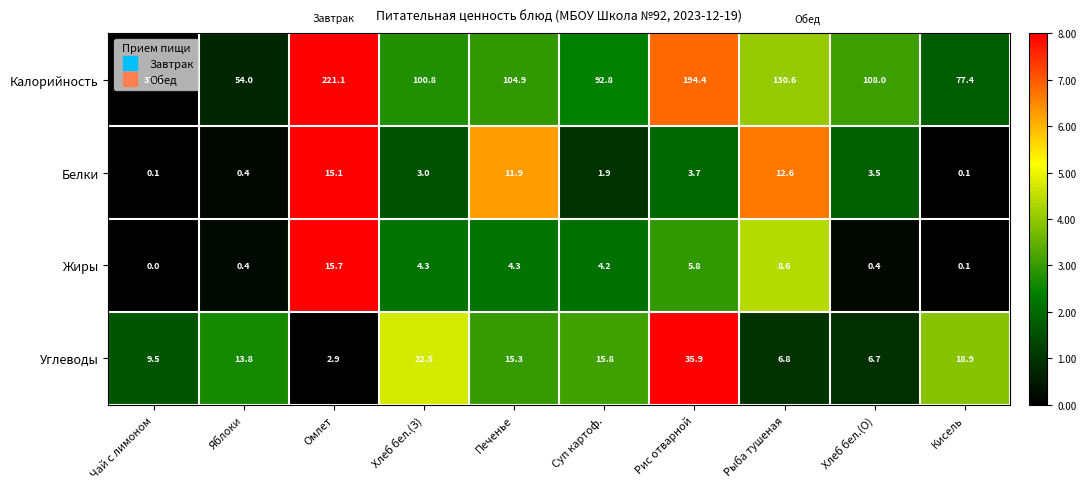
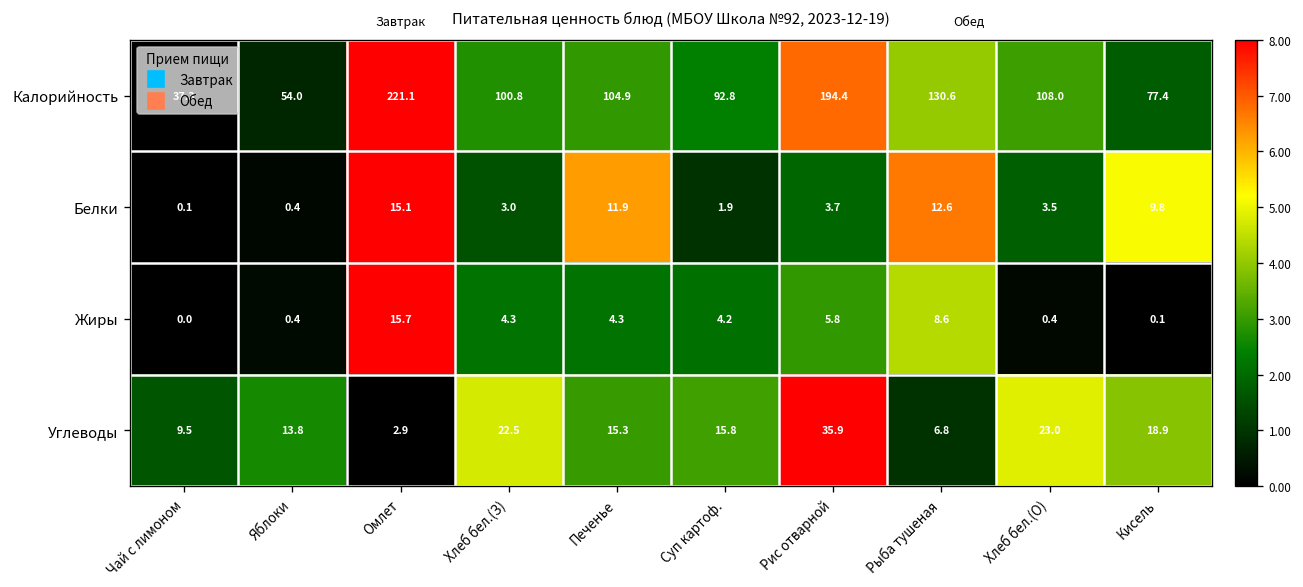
Белки, Кисель: 0.1 -> 9.8
Углеводы, Хлеб бел.(О): 6.7 -> 23.0
